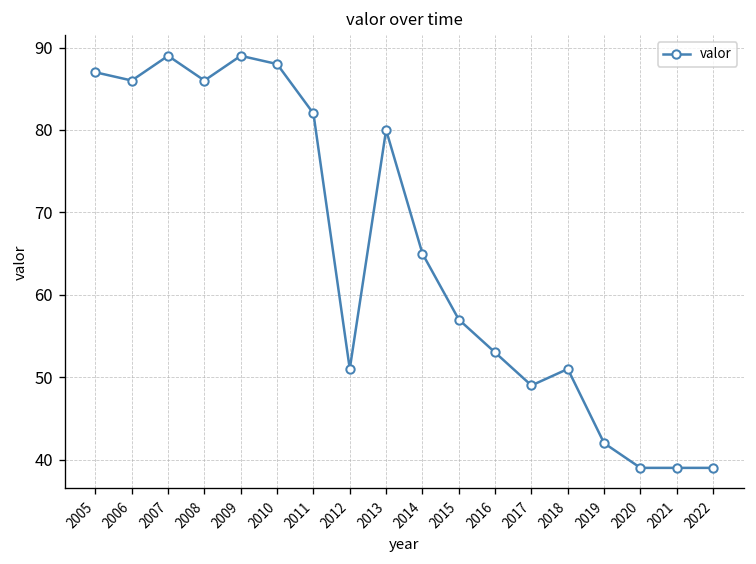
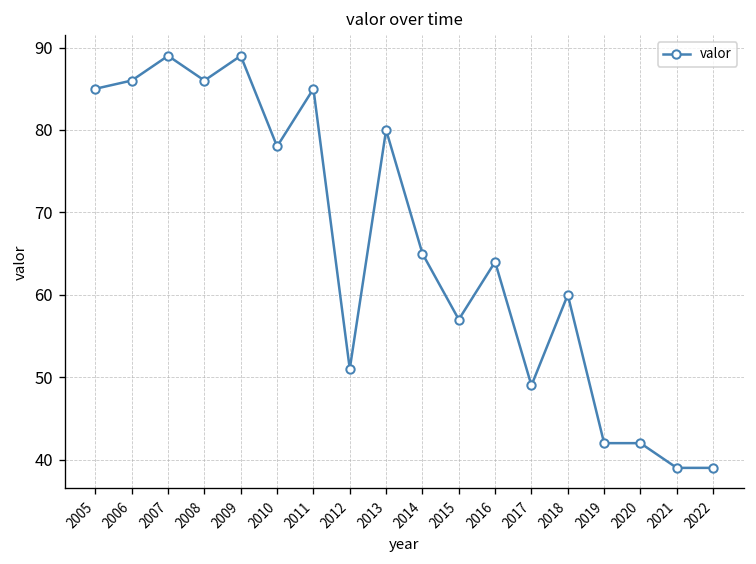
2005: 87 -> 85
2010: 88 -> 78
2011: 82 -> 85
2016: 53 -> 64
2018: 51 -> 60
2020: 39 -> 42
